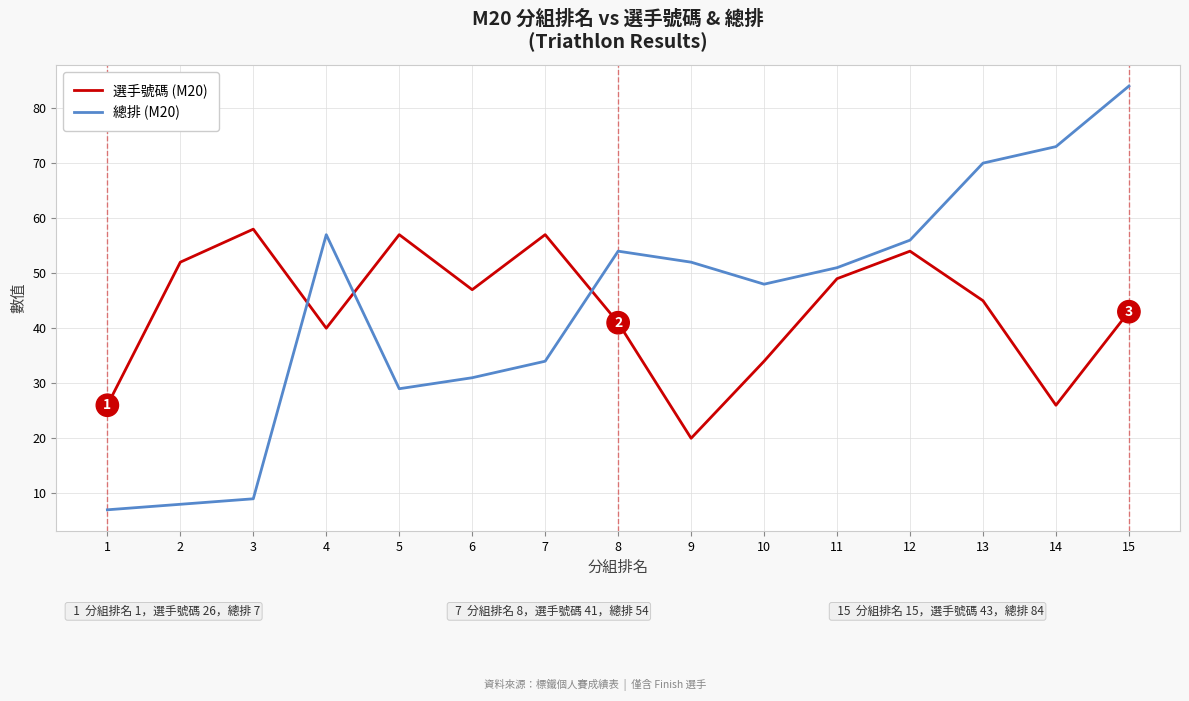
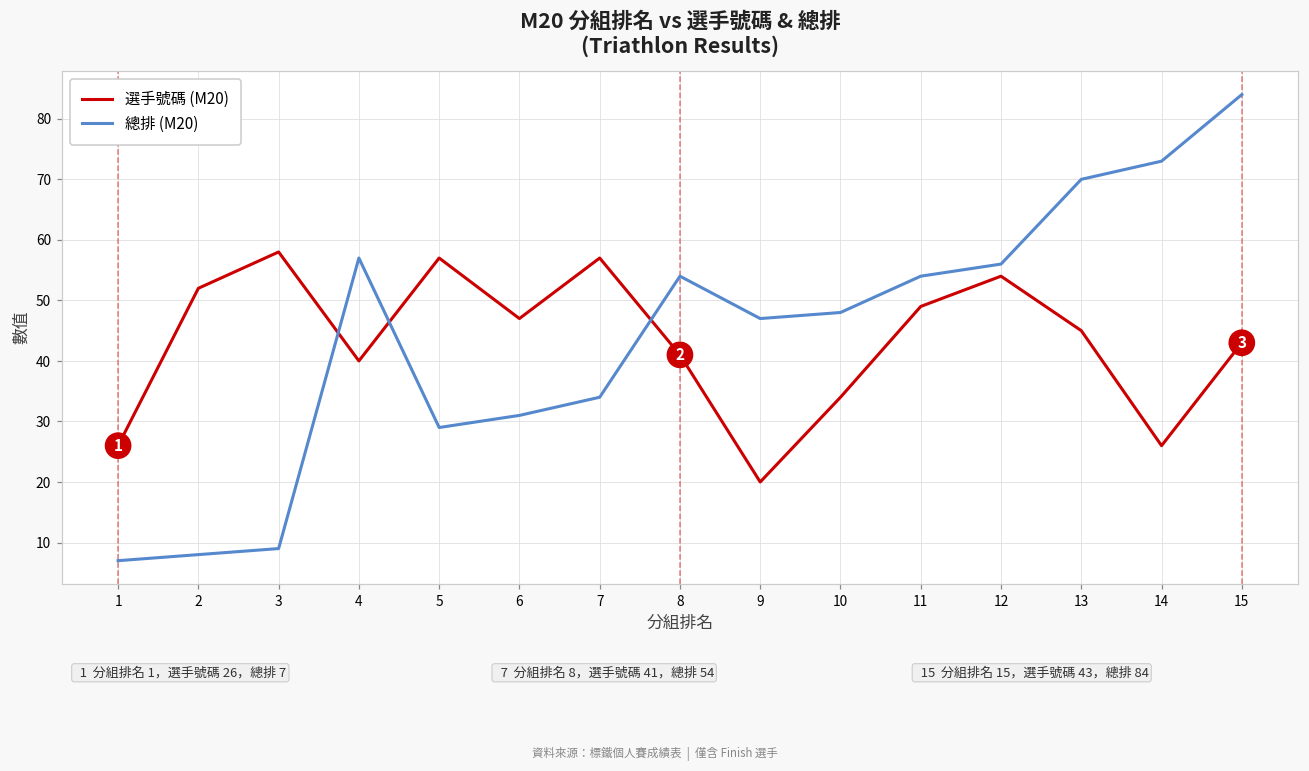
總排 (M20), 9: 52 -> 47
總排 (M20), 11: 51 -> 54
